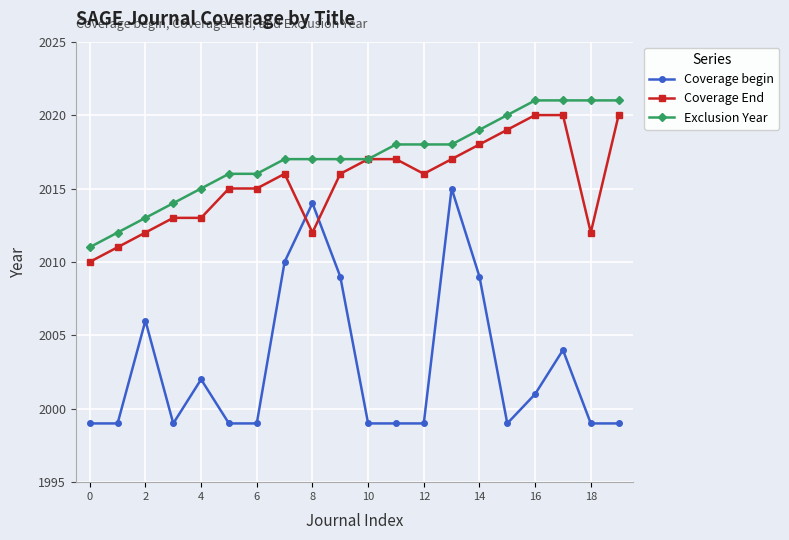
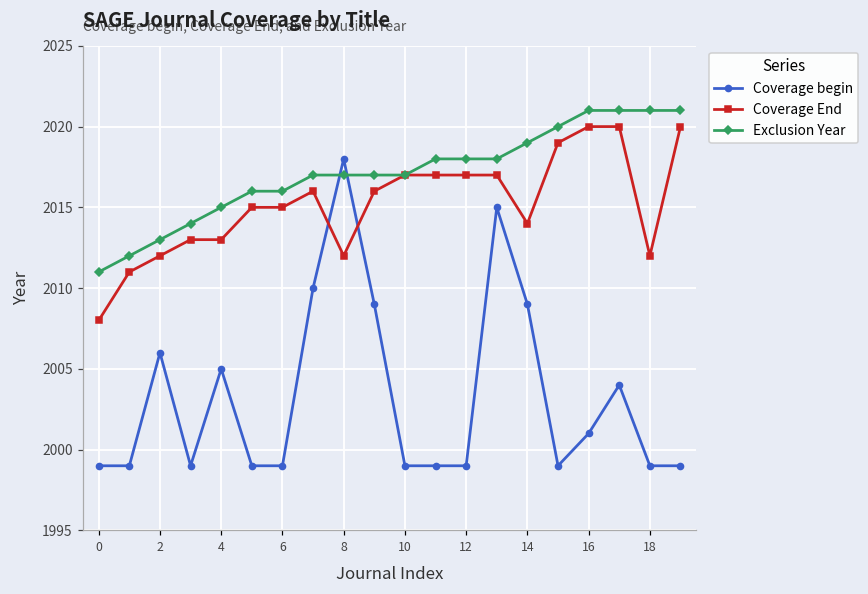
Coverage End, 0: 2010 -> 2008
Coverage begin, 4: 2002 -> 2005
Coverage begin, 8: 2014 -> 2018
Coverage End, 12: 2016 -> 2017
Coverage End, 14: 2018 -> 2014
